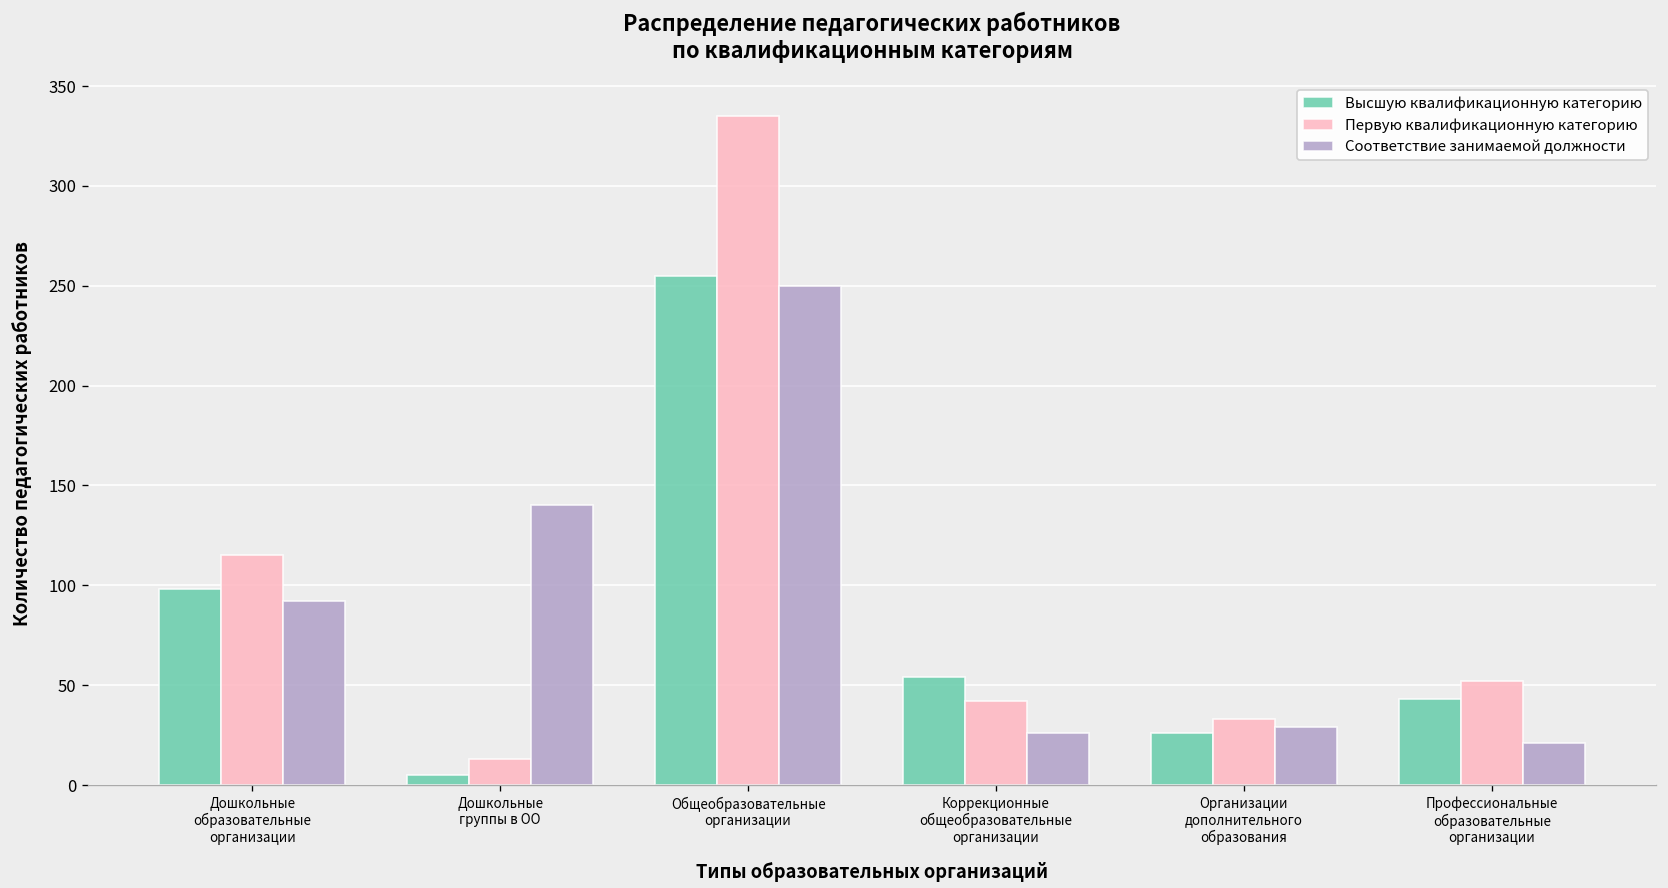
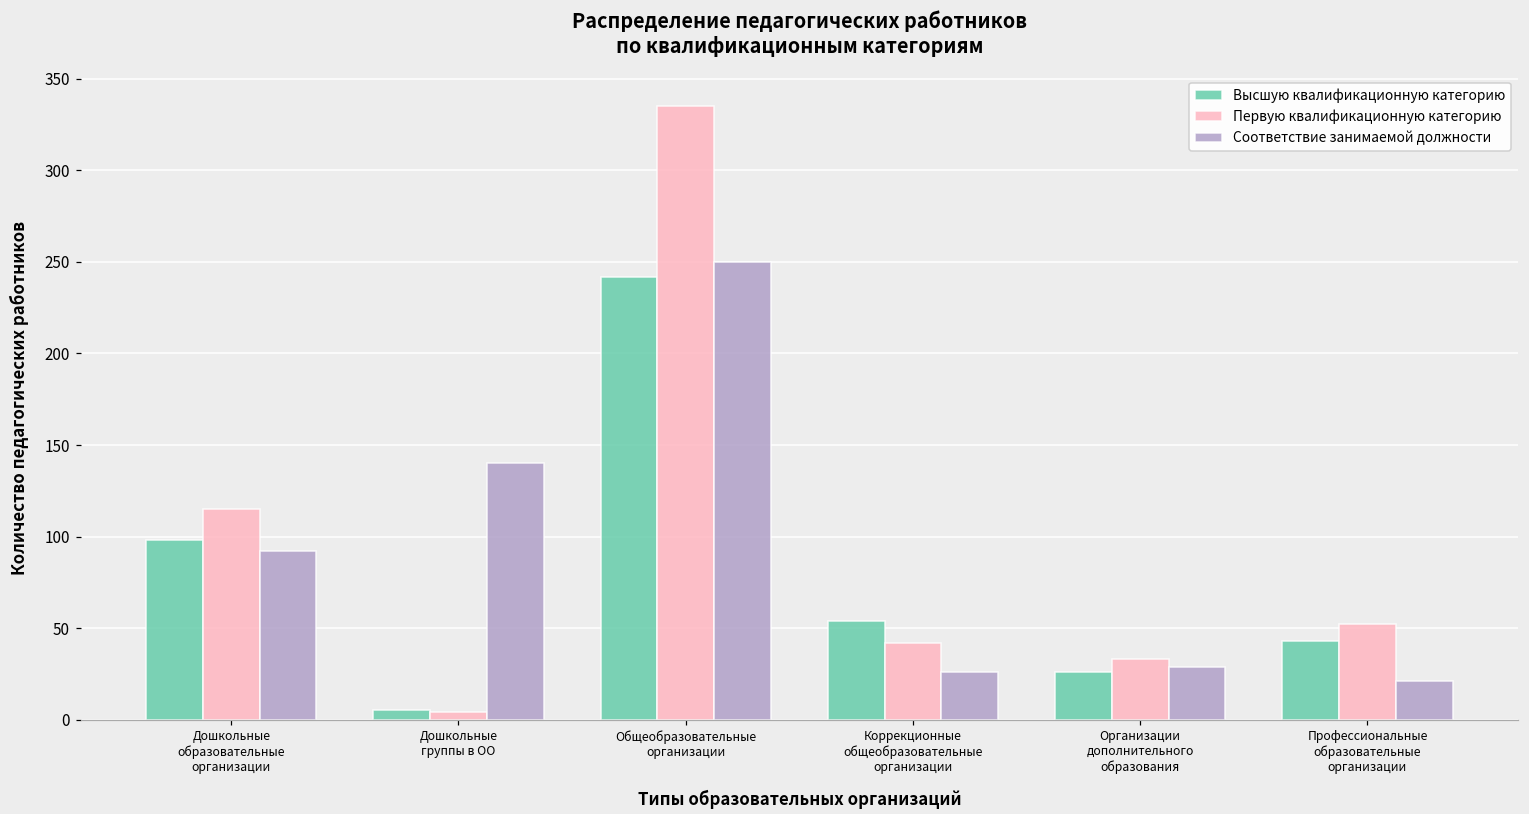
Первую квалификационную категорию, Дошкольные группы в ОО: 13 -> 4
Высшую квалификационную категорию, Общеобразовательные организации: 255 -> 242
